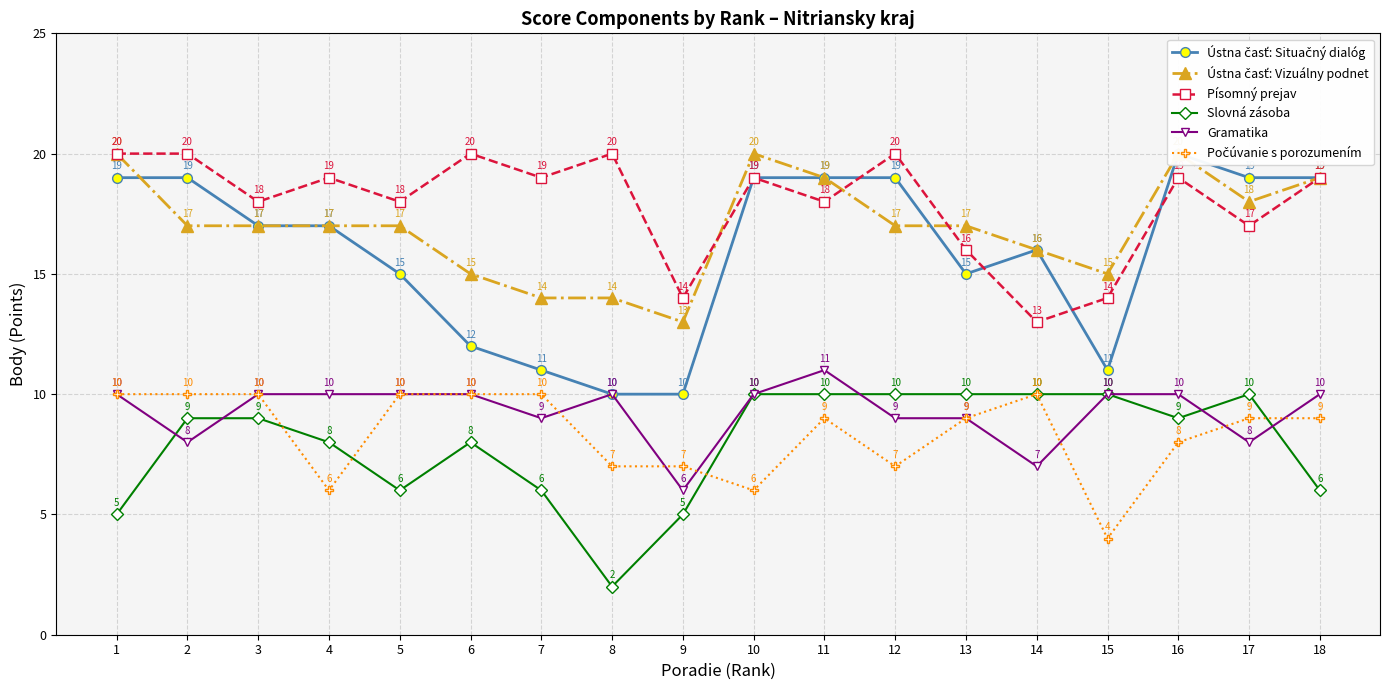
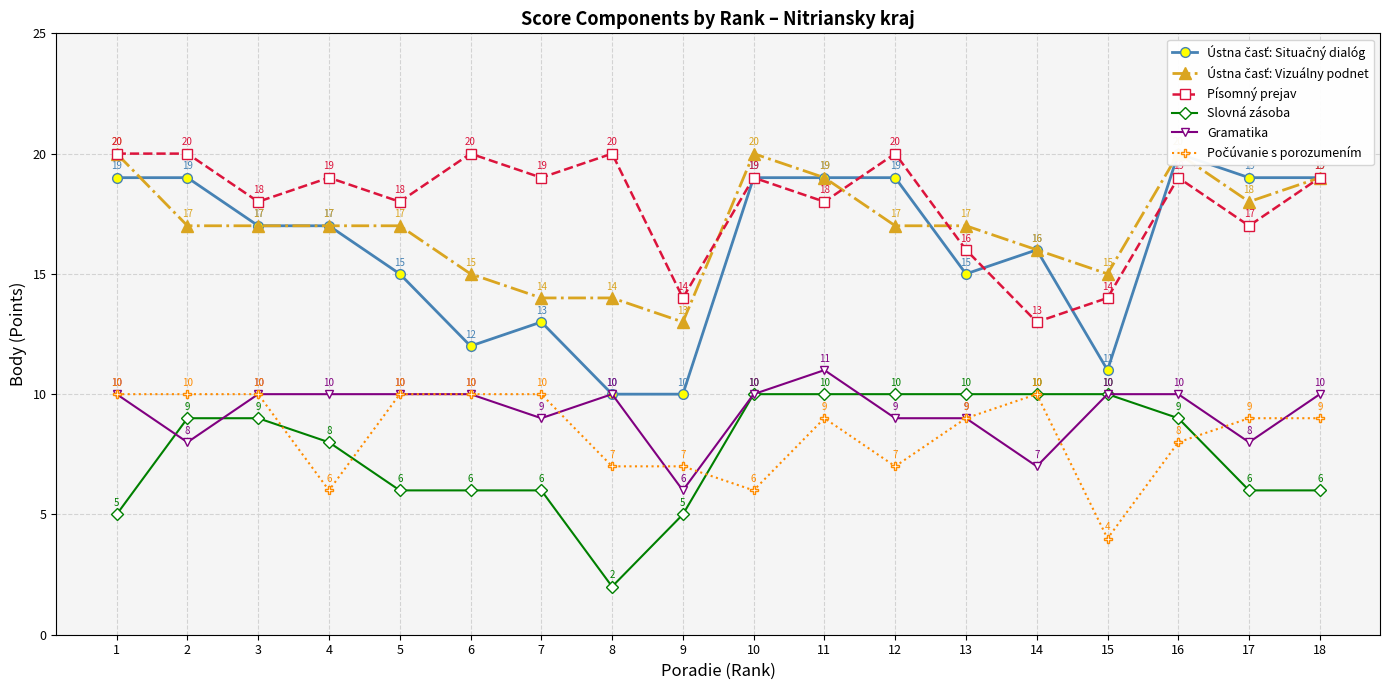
Slovná zásoba, 6: 8 -> 6
Ústna časť: Situačný dialóg, 7: 11 -> 13
Slovná zásoba, 17: 10 -> 6
